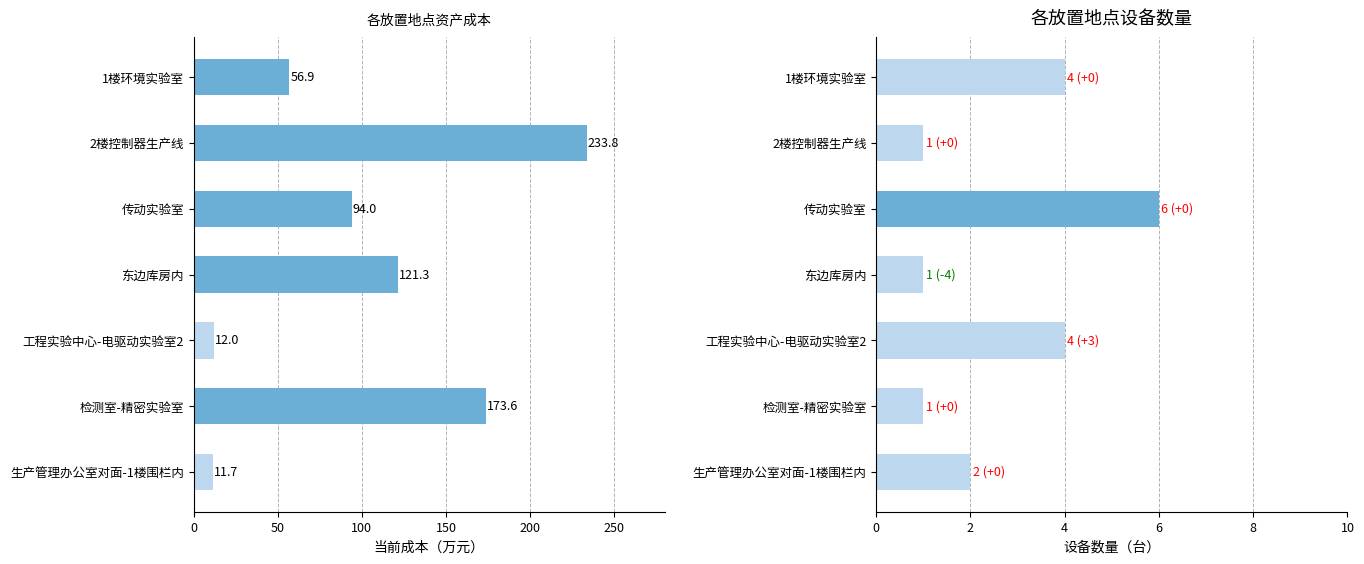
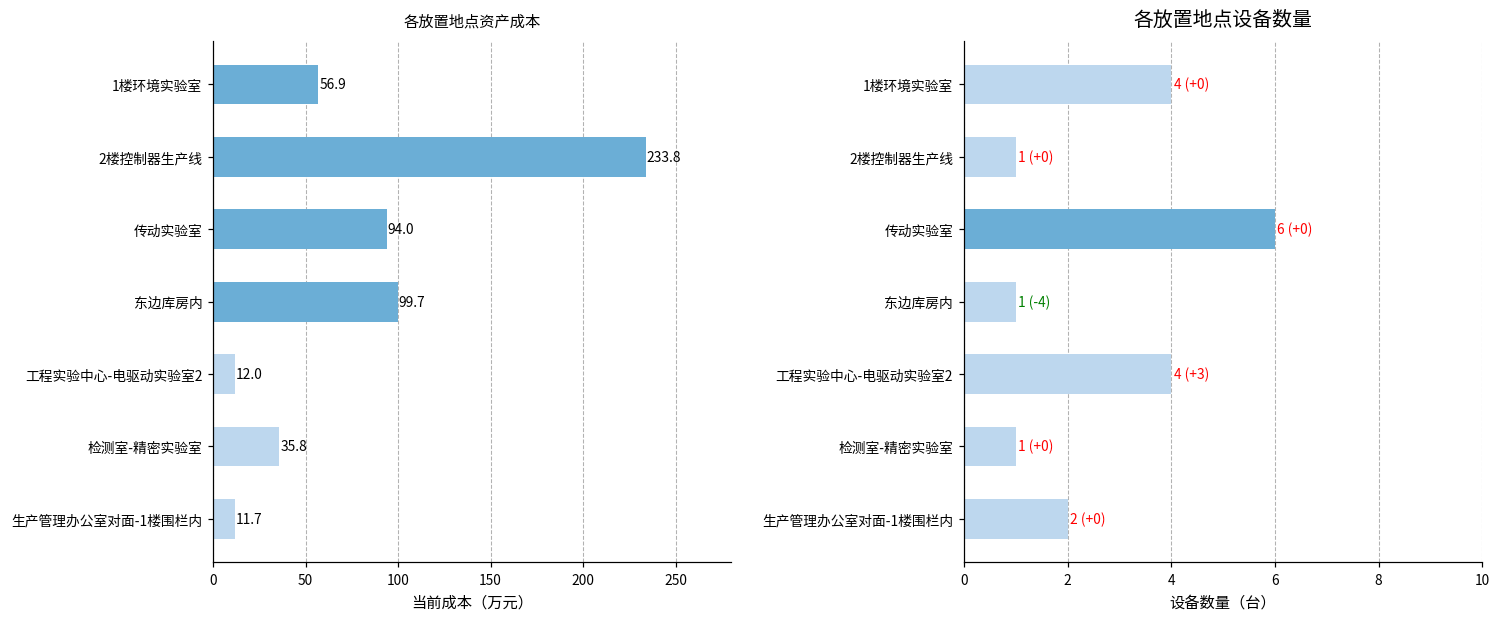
各放置地点资产成本, 东边库房内: 121.3 -> 99.7
各放置地点资产成本, 检测室-精密实验室: 173.6 -> 35.8
